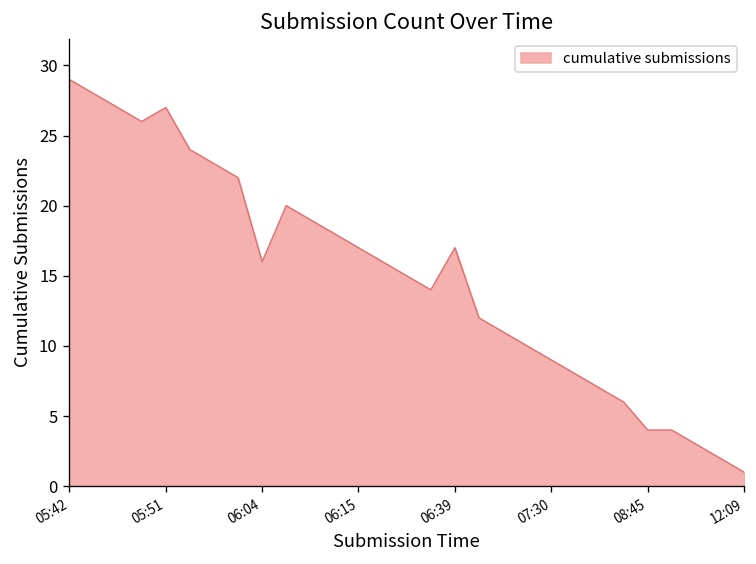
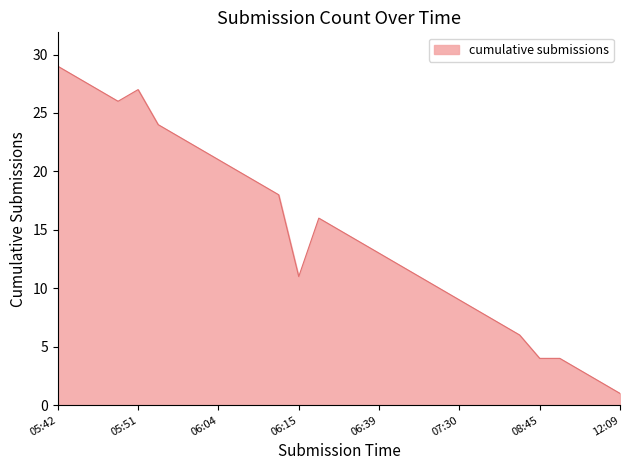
06:04: 16 -> 21
06:15: 17 -> 11
06:39: 17 -> 13
